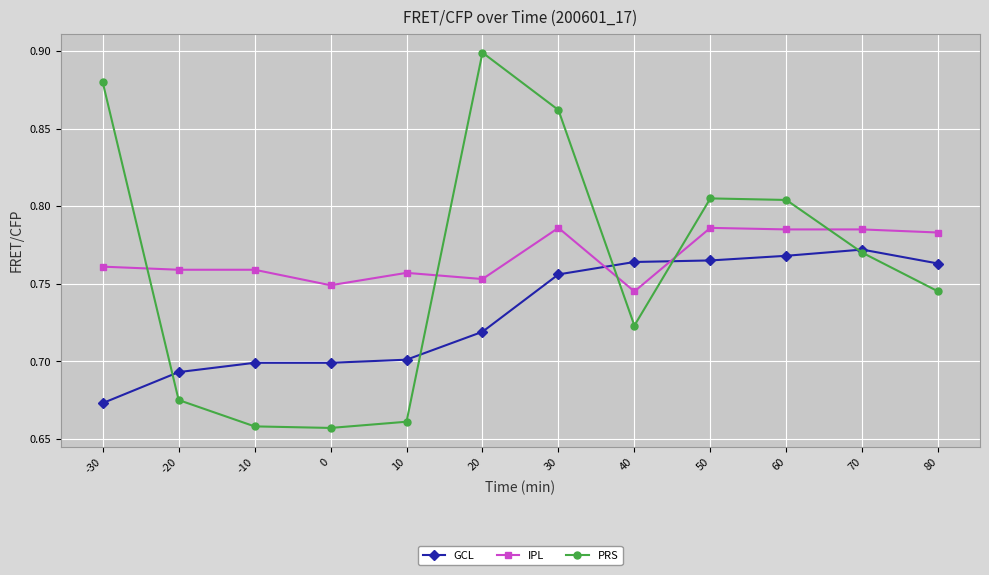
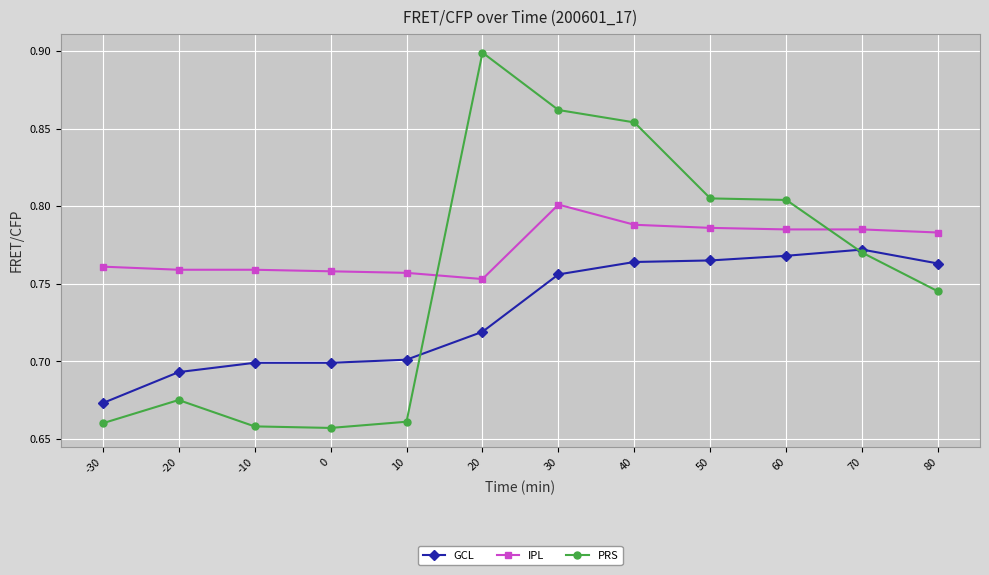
PRS, -30: 0.88 -> 0.66
IPL, 0: 0.749 -> 0.758
IPL, 30: 0.786 -> 0.801
IPL, 40: 0.745 -> 0.788
PRS, 40: 0.723 -> 0.854
